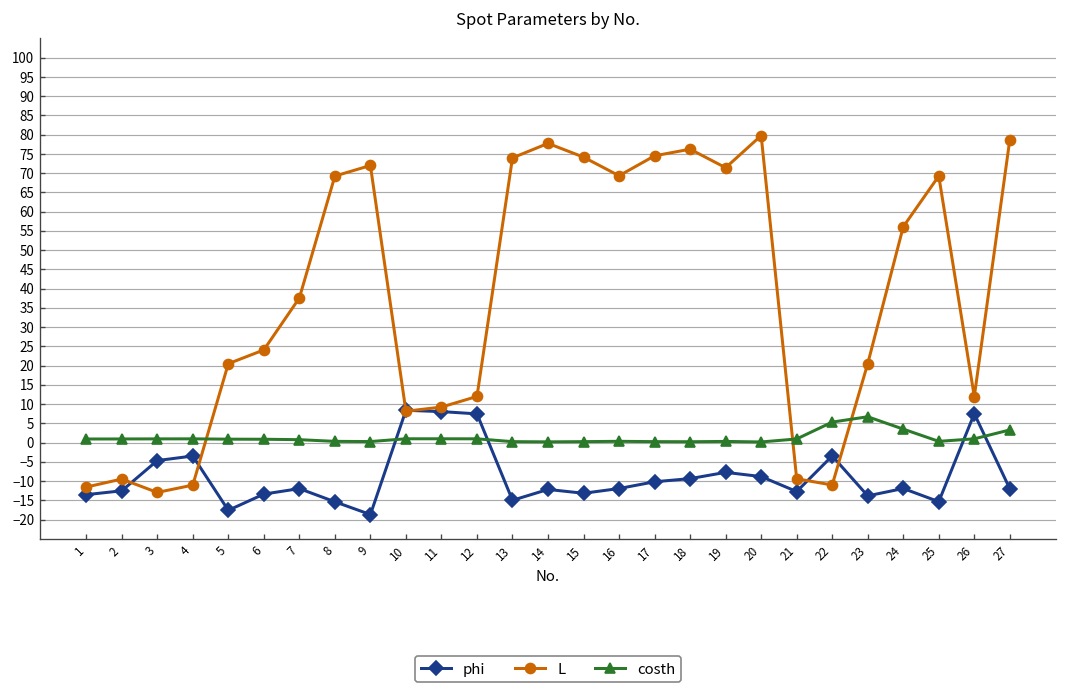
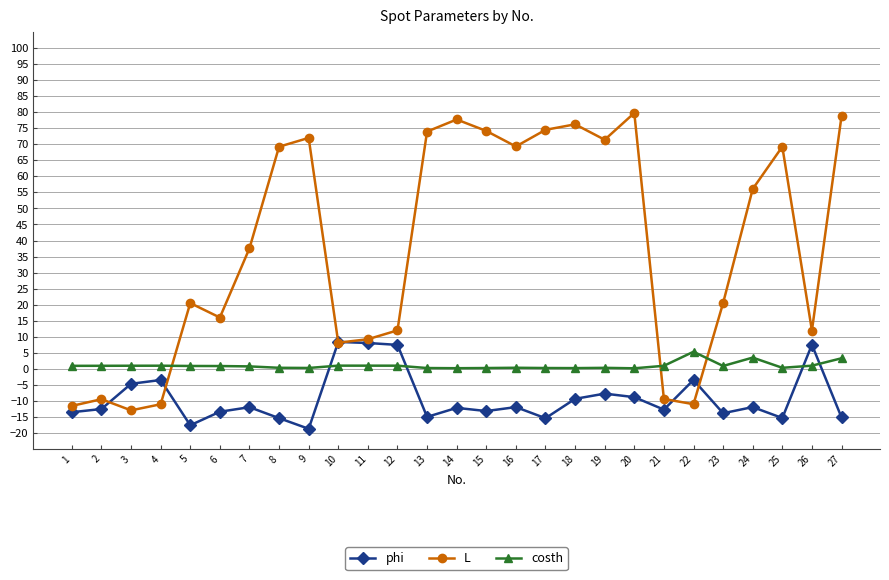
L, 6: 24 -> 16
phi, 17: -10 -> -15
costh, 23: 7 -> 1
phi, 27: -12 -> -15
